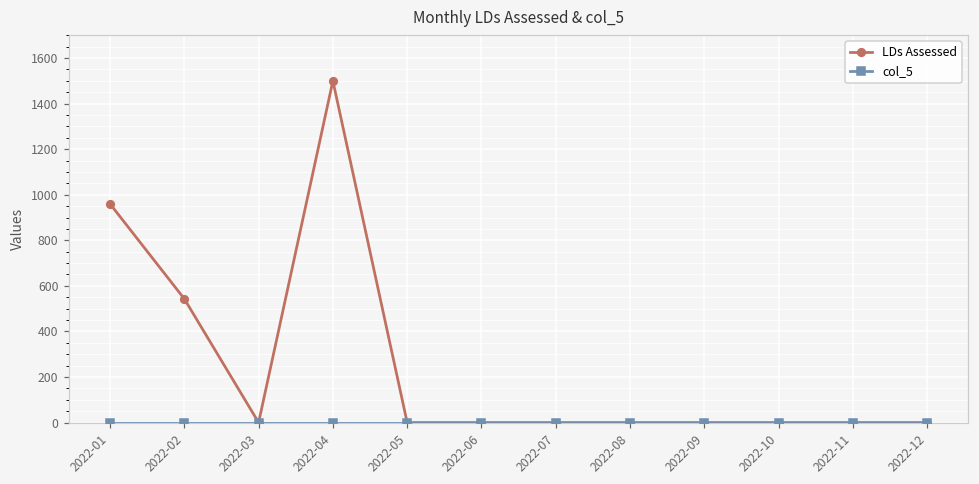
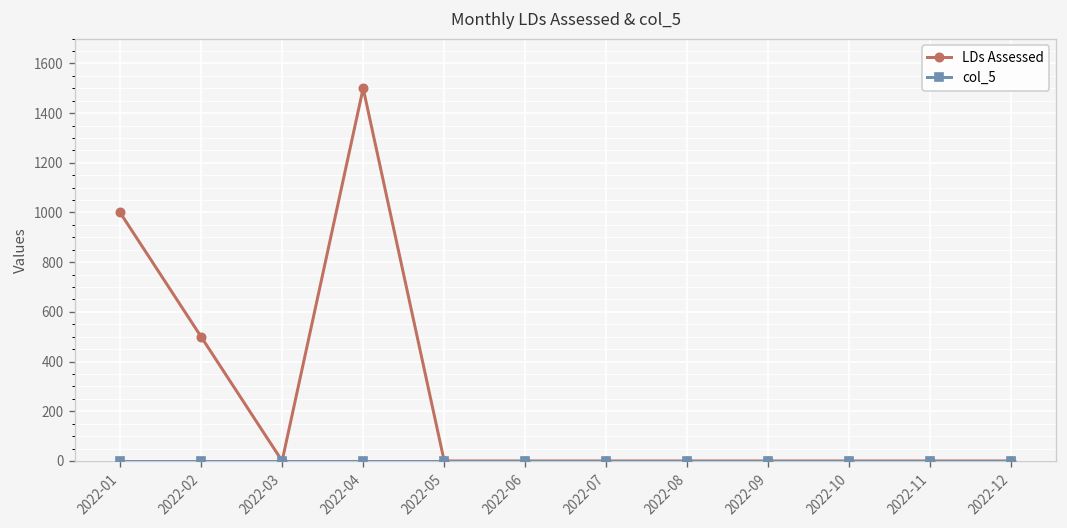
LDs Assessed, 2022-01: 960 -> 1000
LDs Assessed, 2022-02: 540 -> 500
